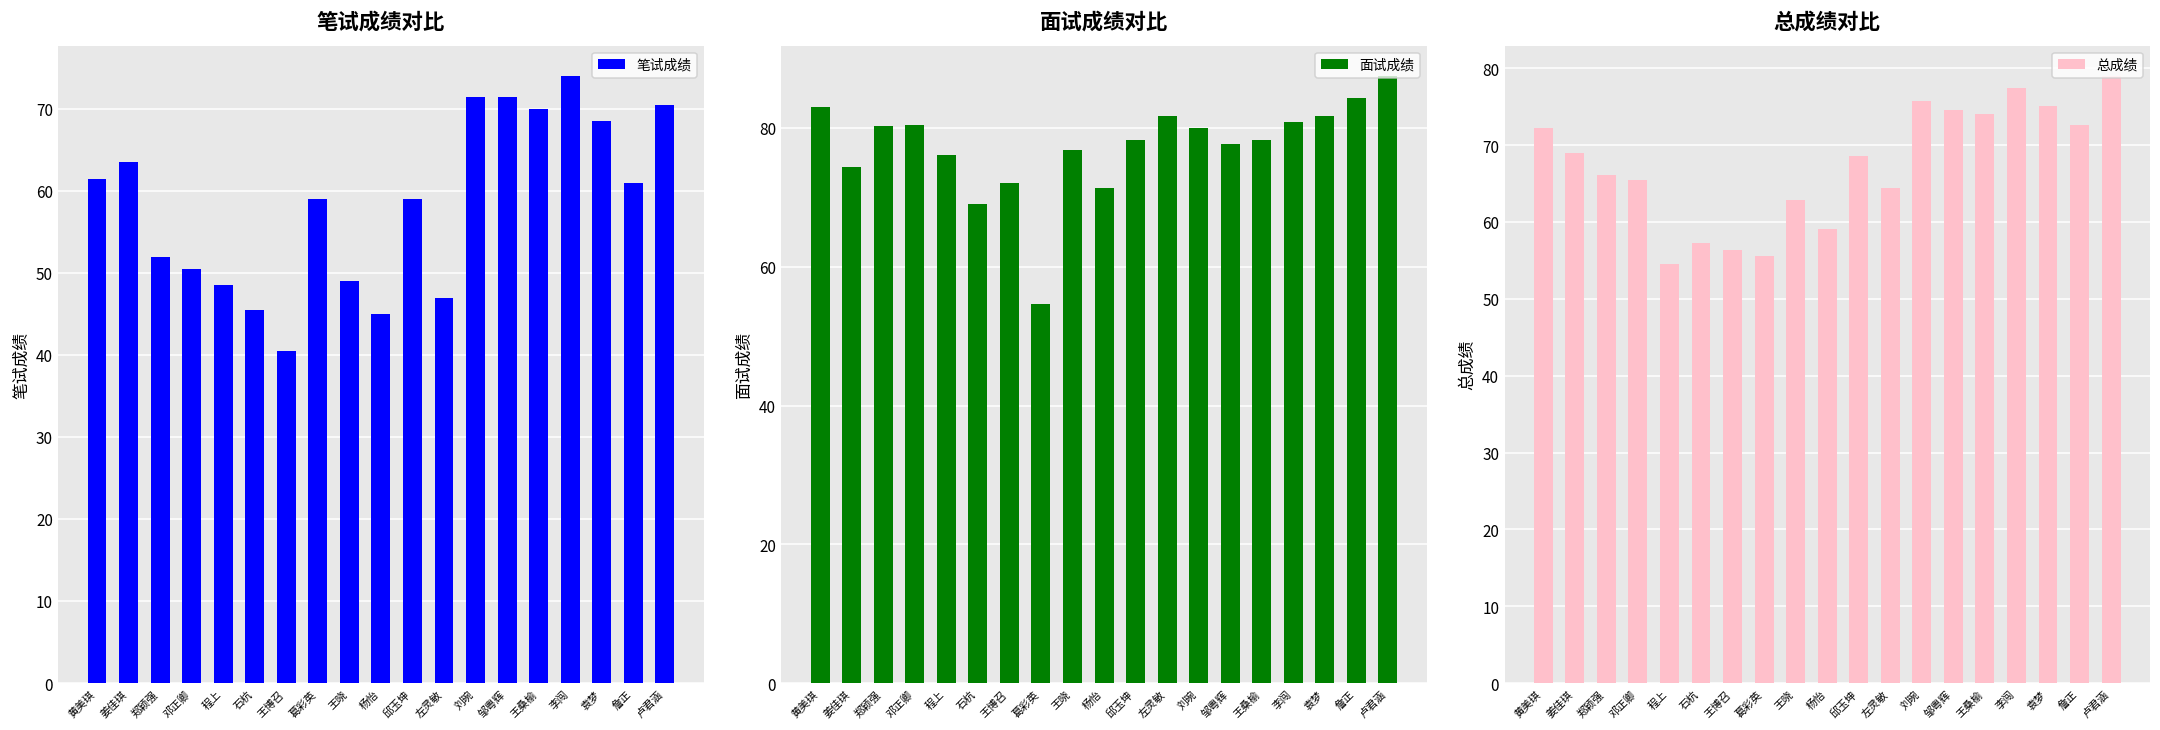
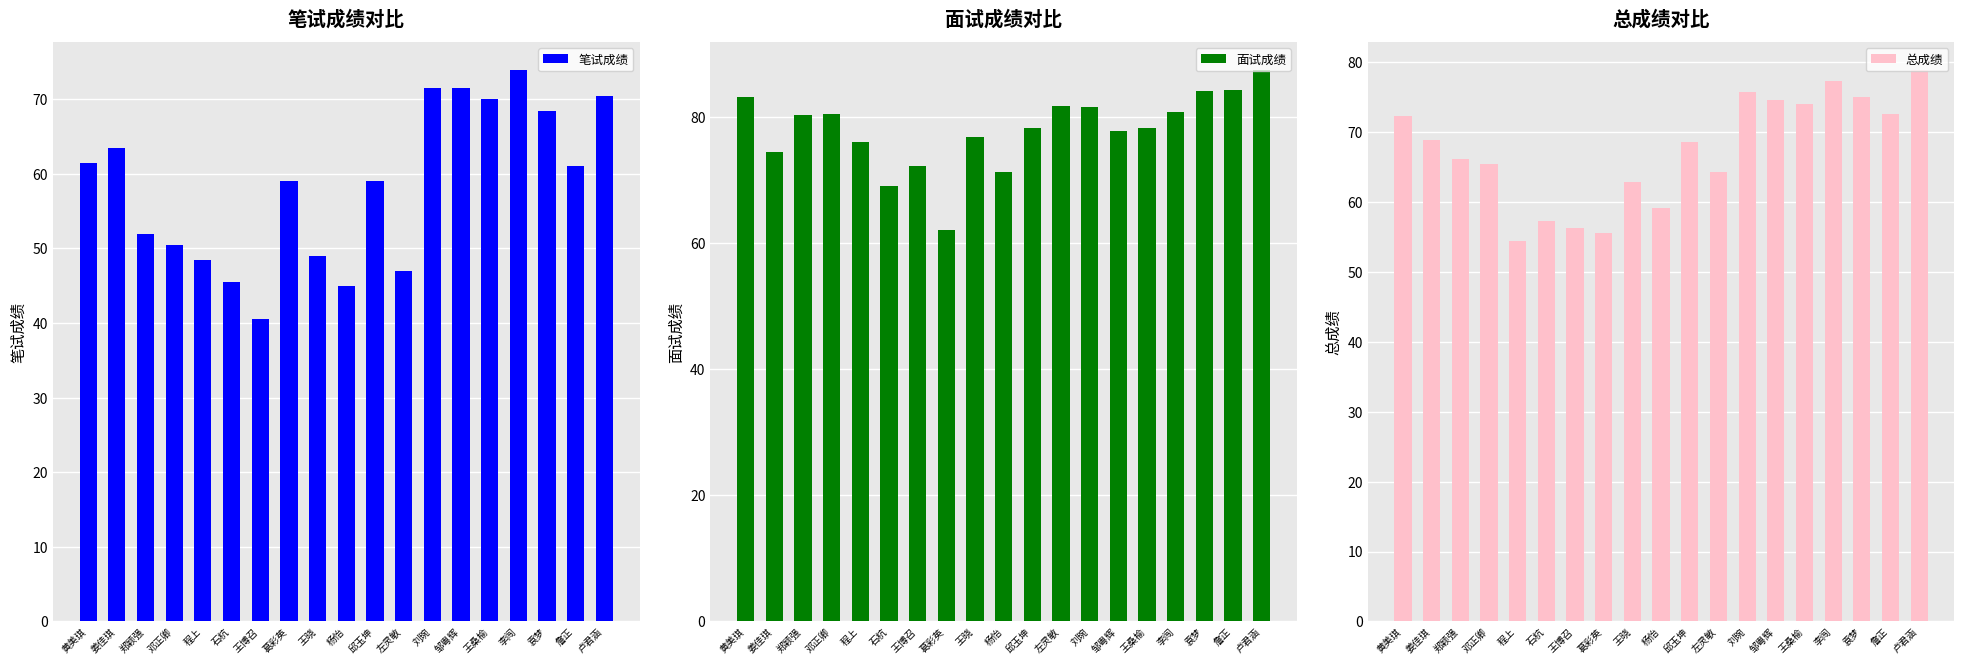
面试成绩对比, 葛彩英: 55 -> 62
面试成绩对比, 刘琬: 80 -> 82
面试成绩对比, 袁梦: 82 -> 84
